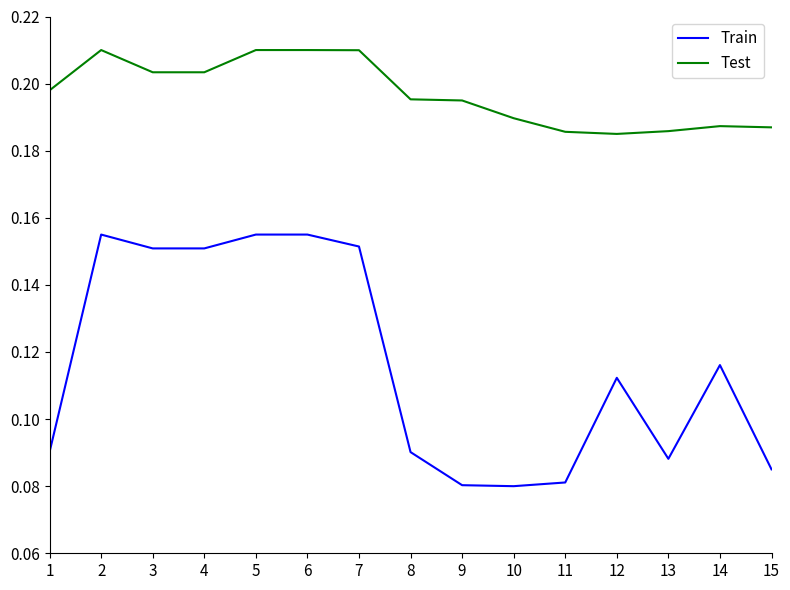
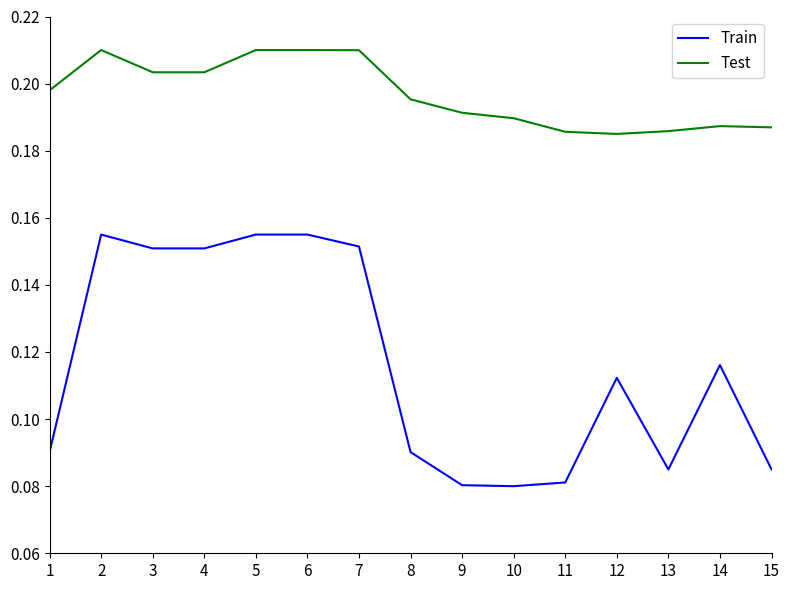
Test, 9: 0.195 -> 0.191
Train, 13: 0.088 -> 0.085
